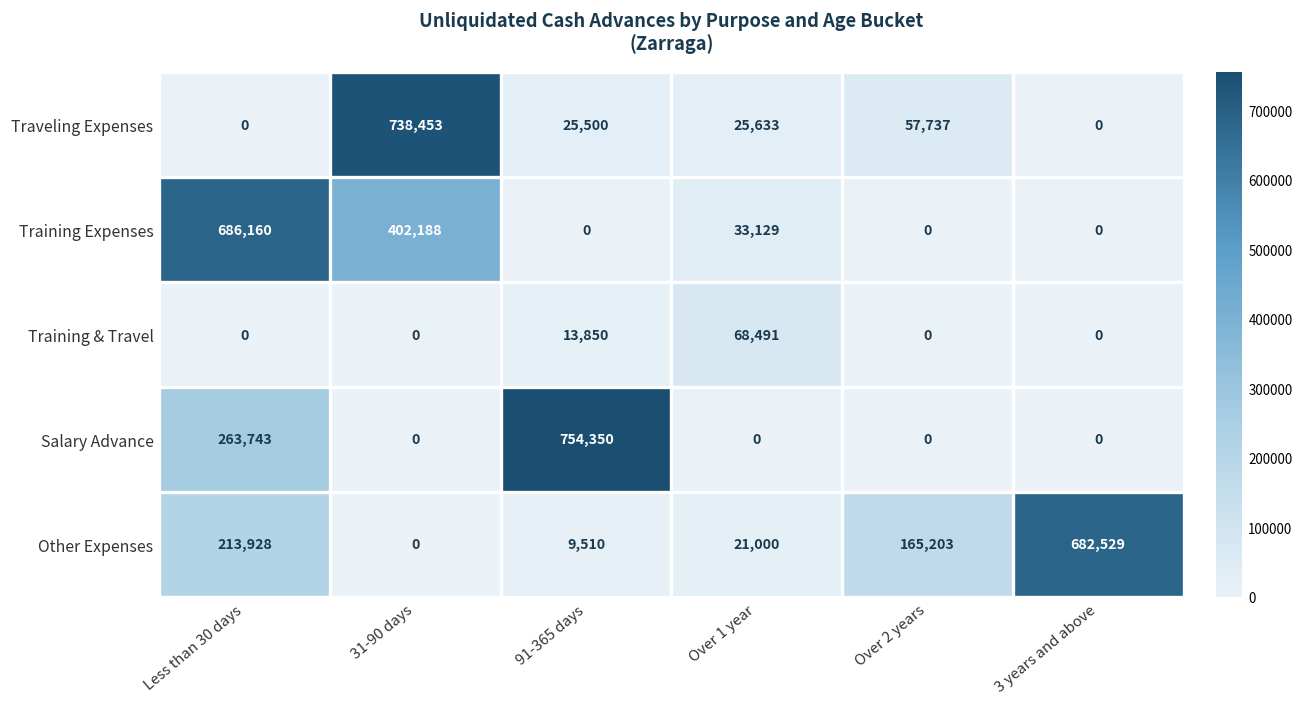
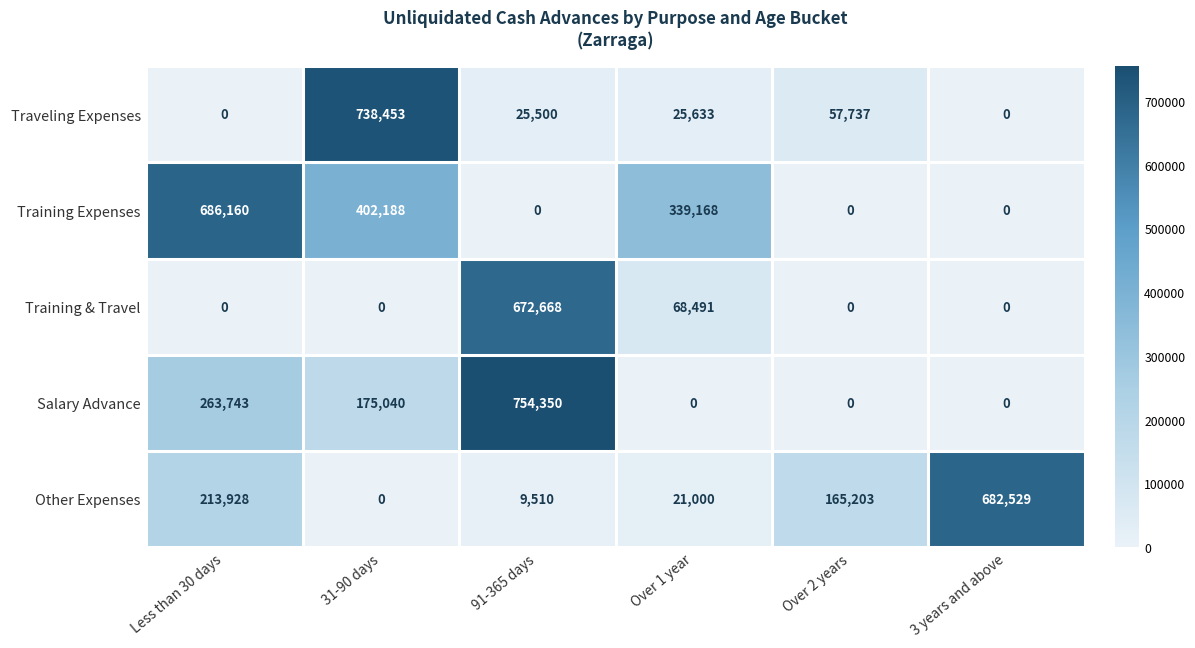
Training Expenses, Over 1 year: 33,129 -> 339,168
Training & Travel, 91-365 days: 13,850 -> 672,668
Salary Advance, 31-90 days: 0 -> 175,040
